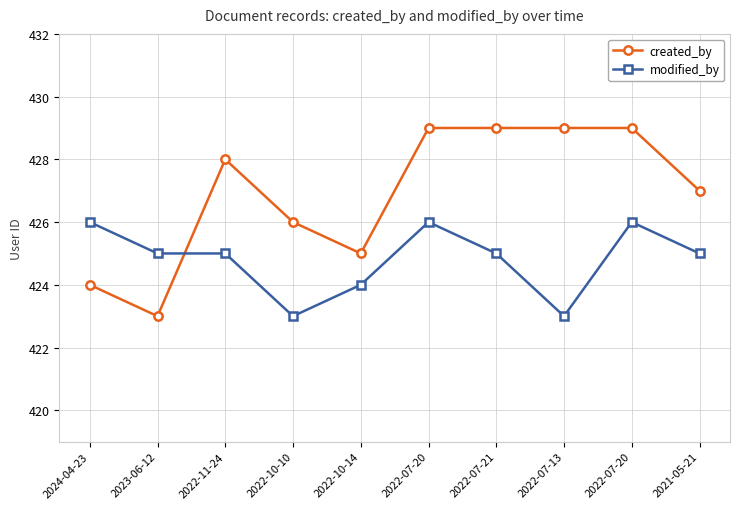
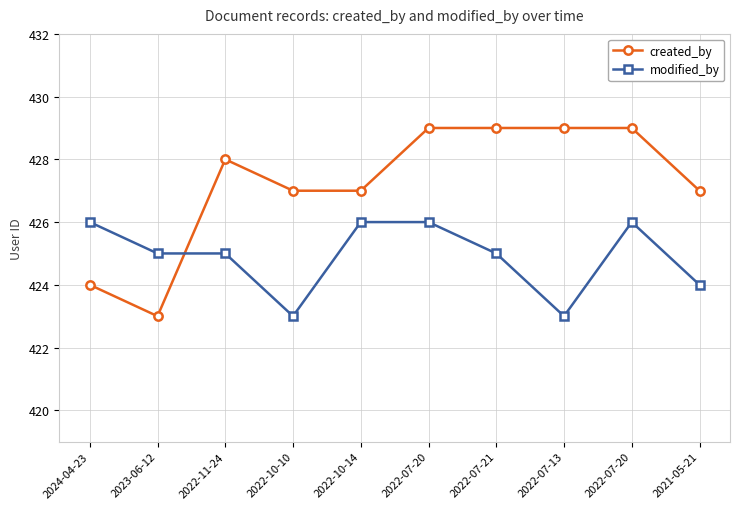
created_by, 2022-10-10: 426 -> 427
created_by, 2022-10-14: 425 -> 427
modified_by, 2022-10-14: 424 -> 426
modified_by, 2021-05-21: 425 -> 424
